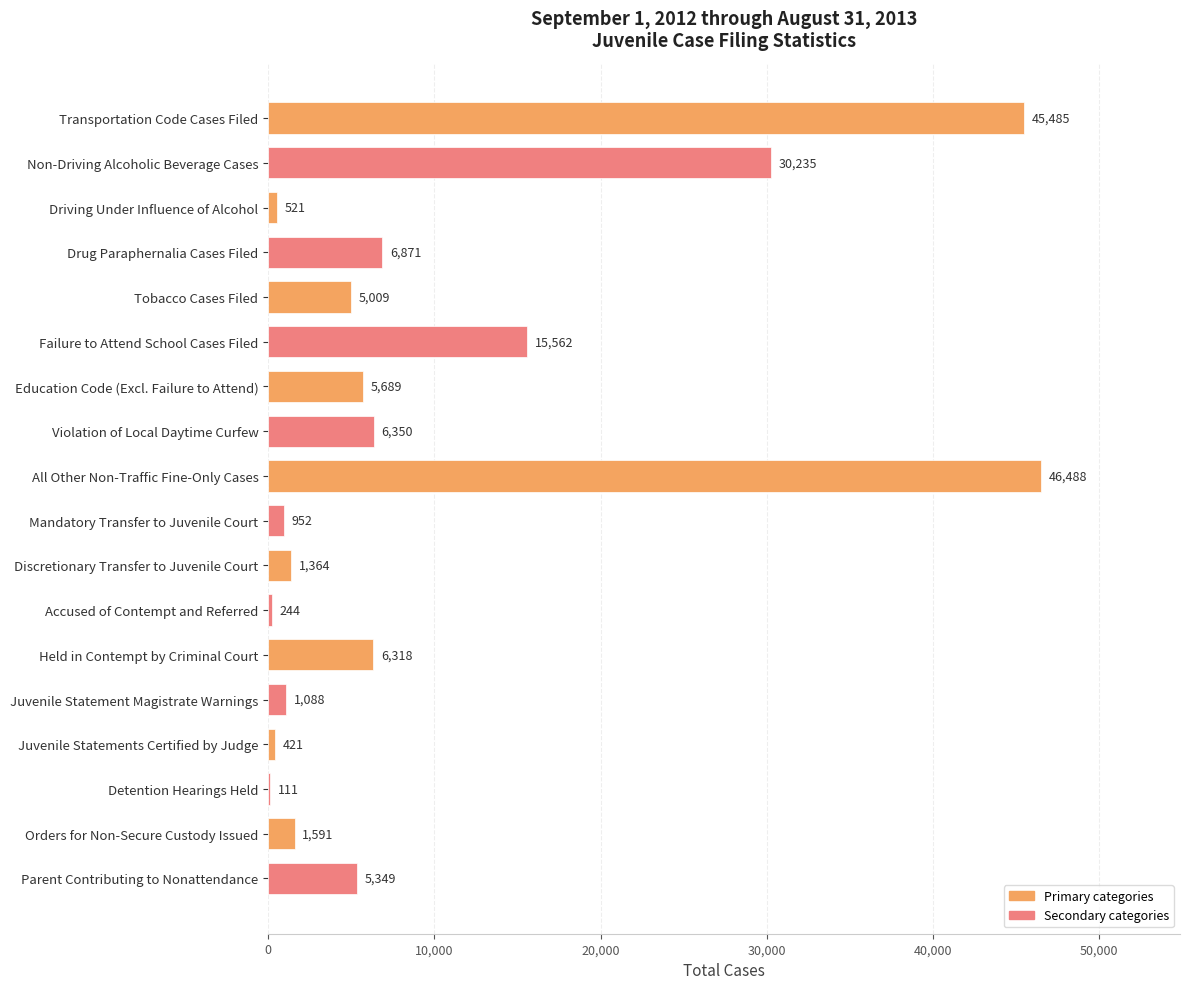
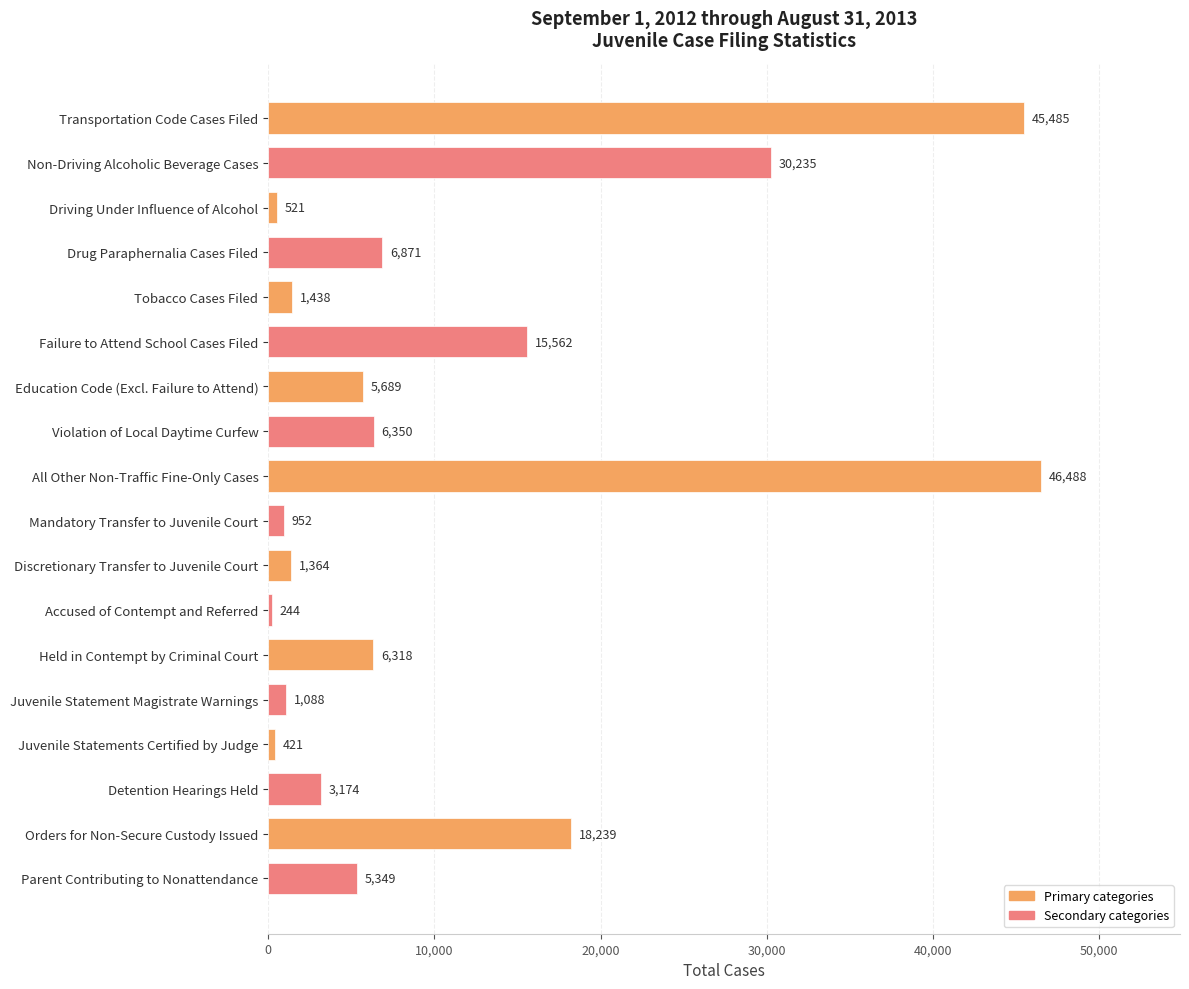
Tobacco Cases Filed: 5,009 -> 1,438
Detention Hearings Held: 111 -> 3,174
Orders for Non-Secure Custody Issued: 1,591 -> 18,239
